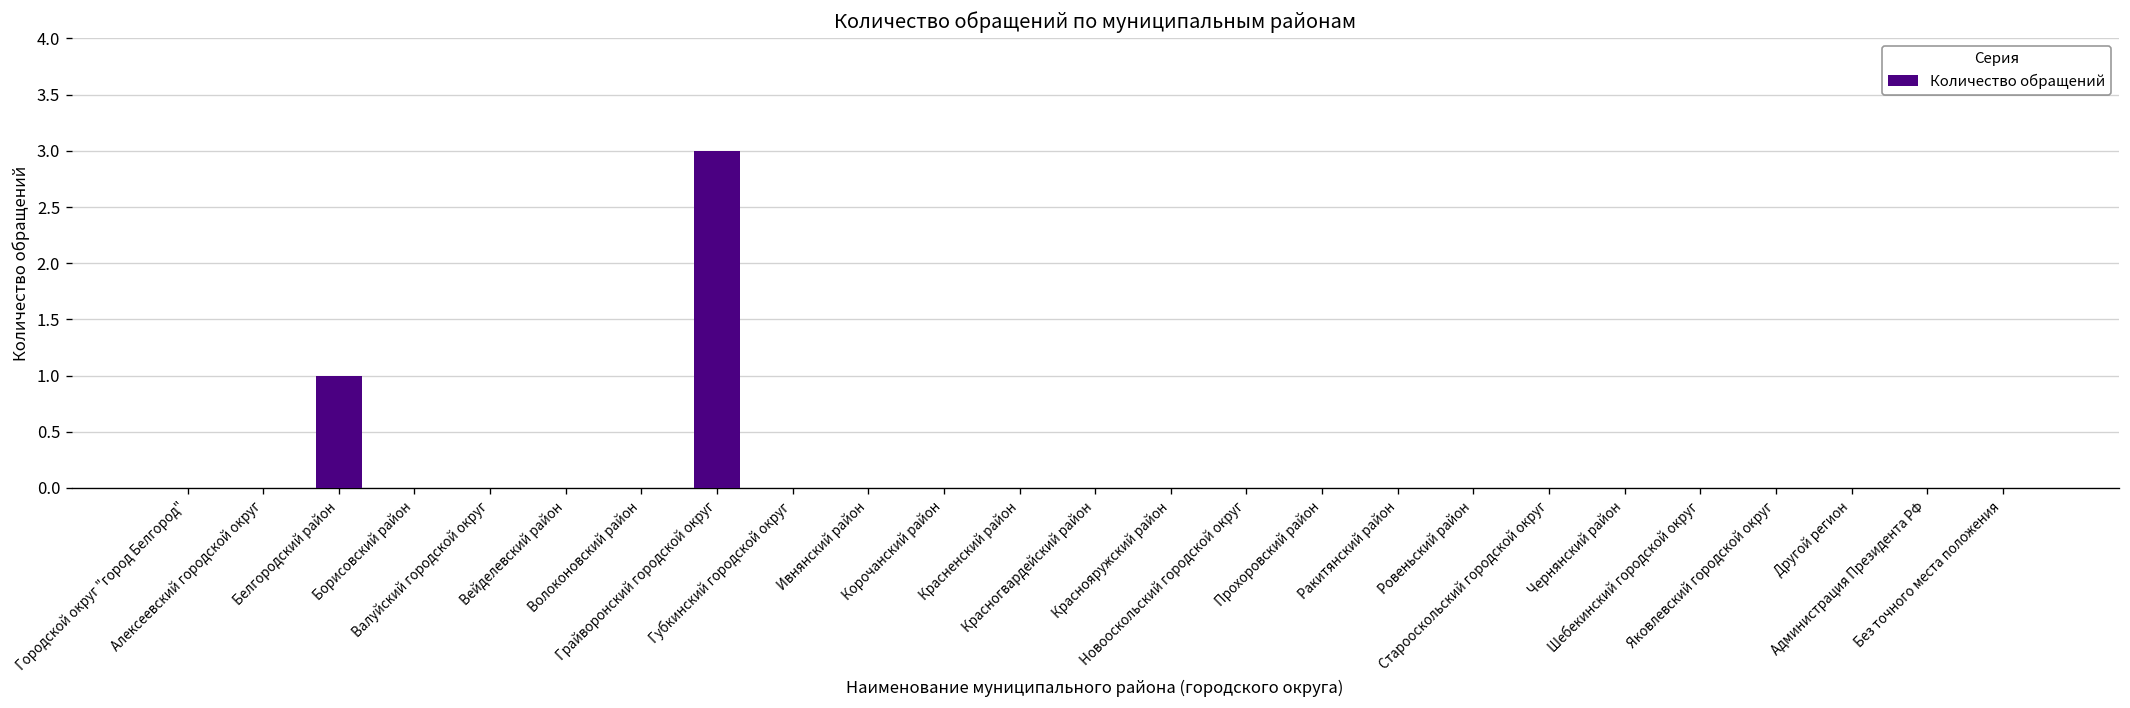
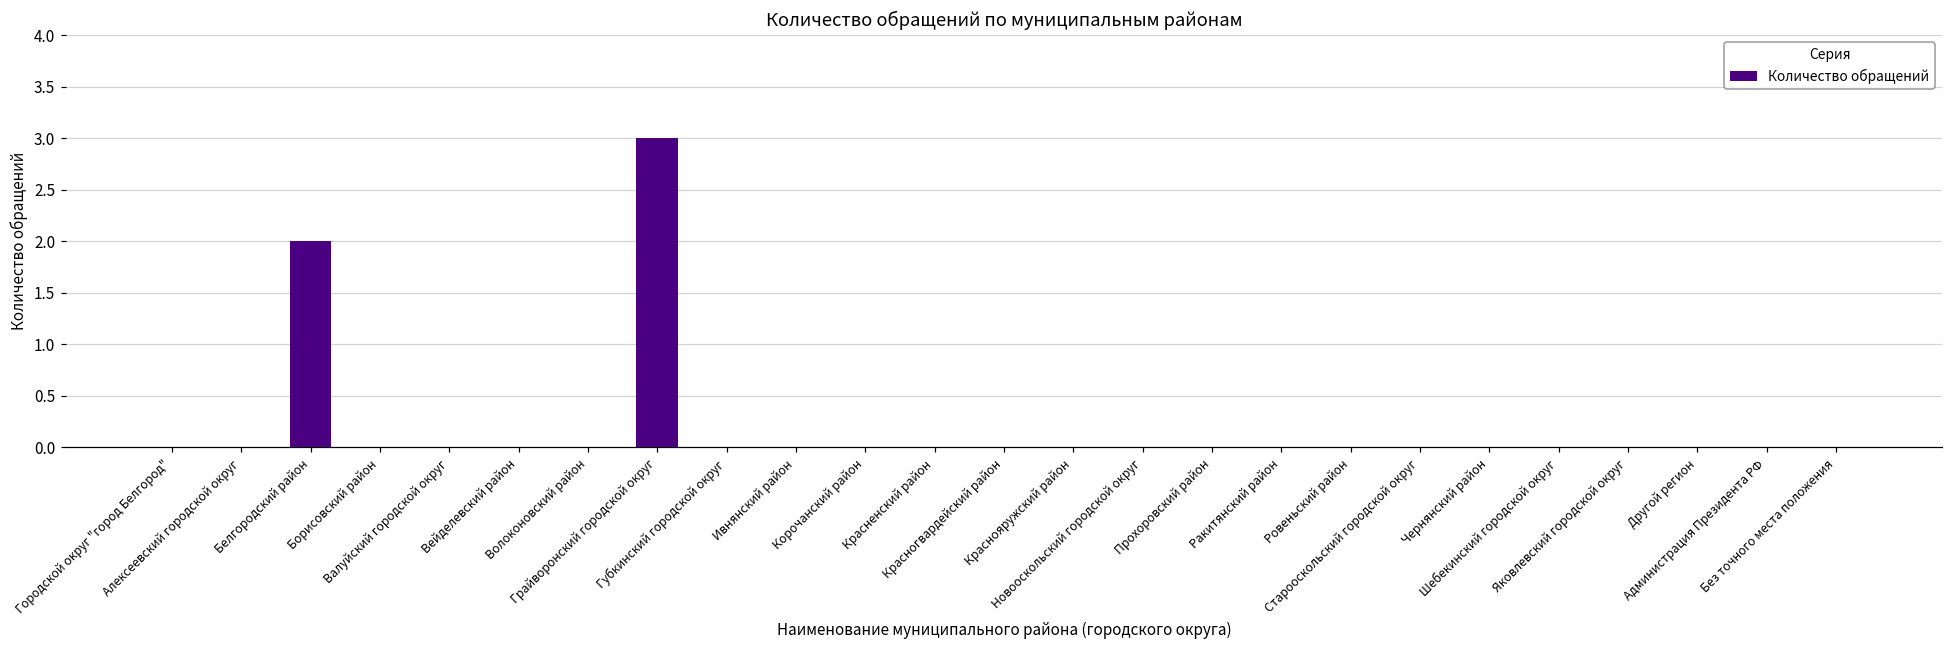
Белгородский район: 1 -> 2
